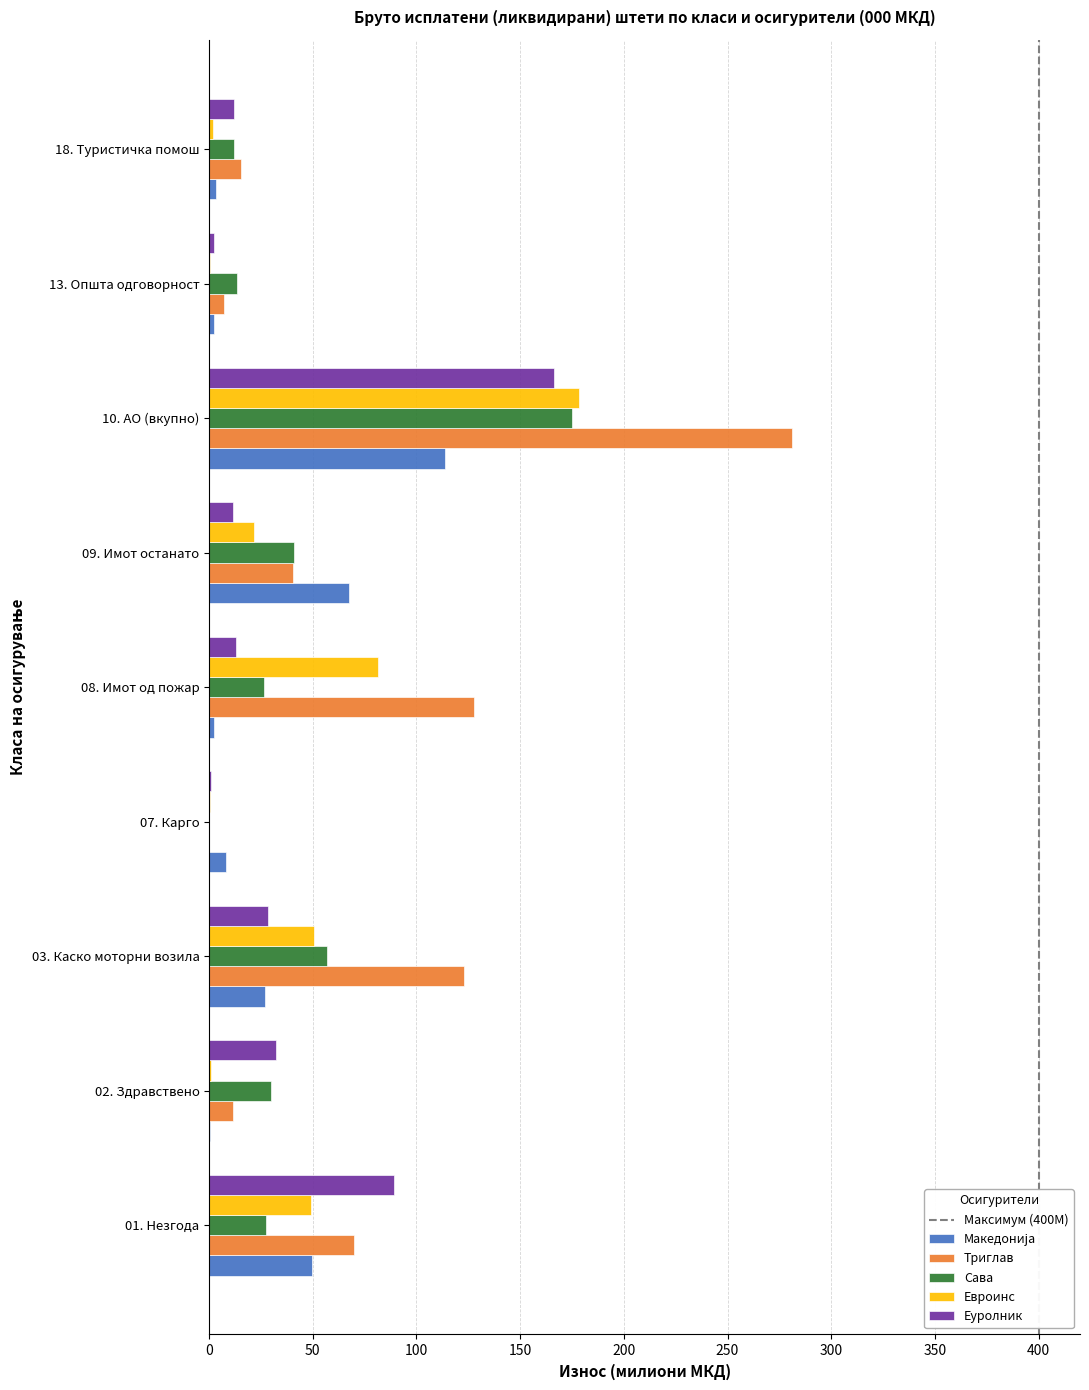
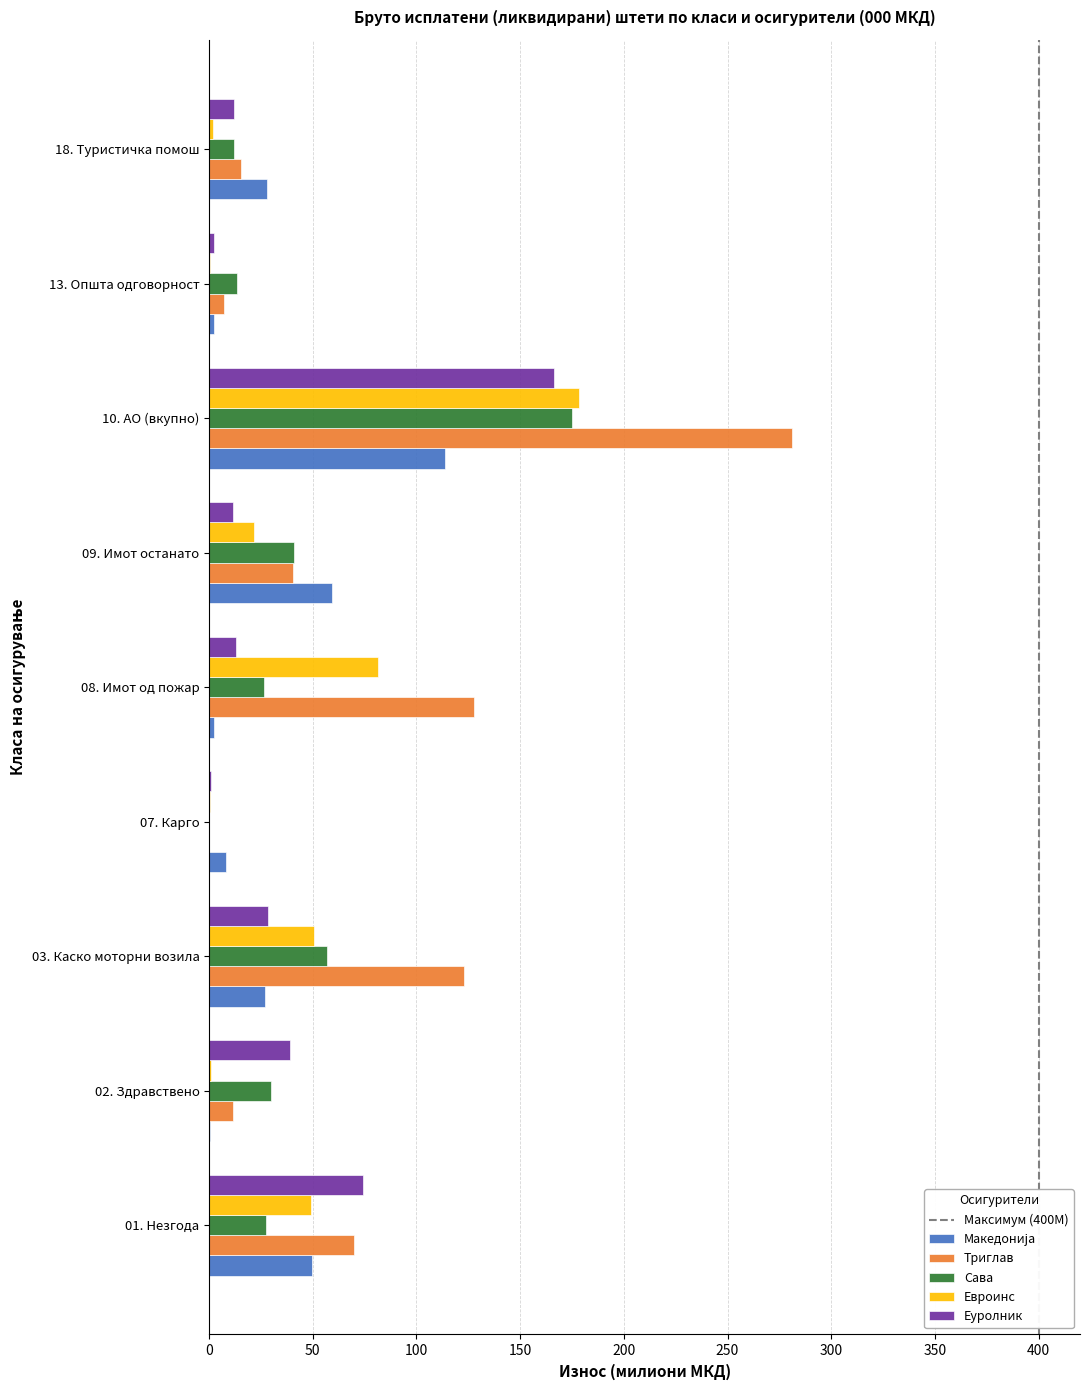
Македонија, 18. Туристичка помош: 4 -> 28
Македонија, 09. Имот останато: 68 -> 59
Еуролник, 02. Здравствено: 32 -> 39
Еуролник, 01. Незгода: 89 -> 74
